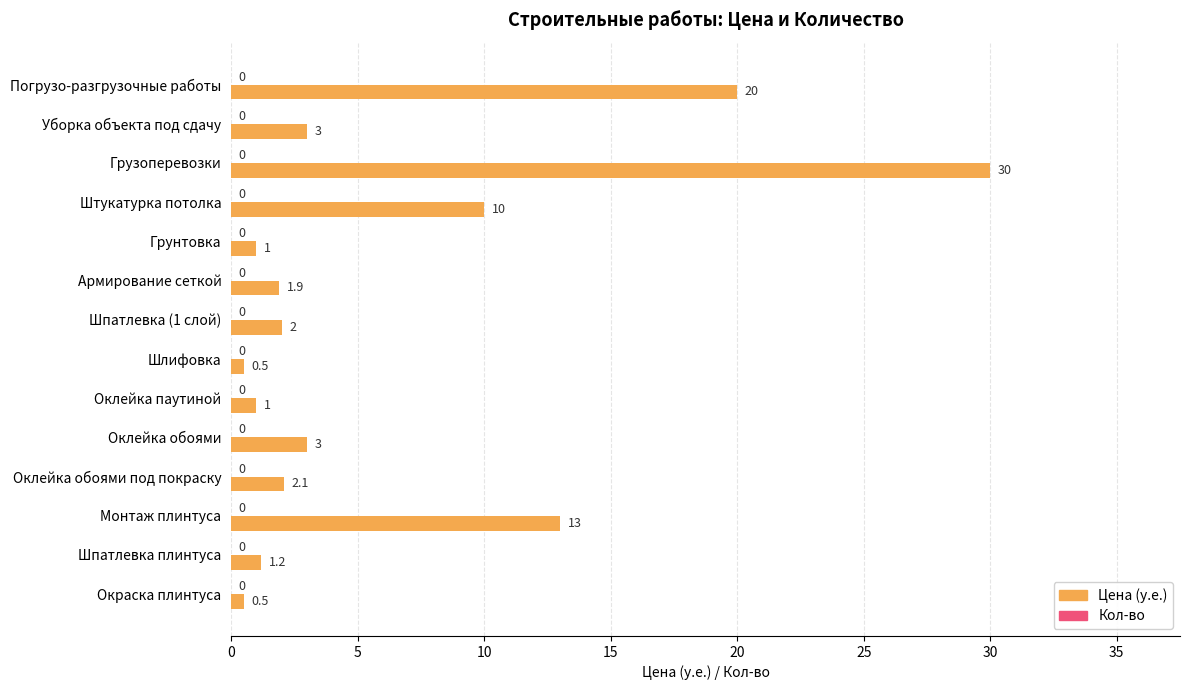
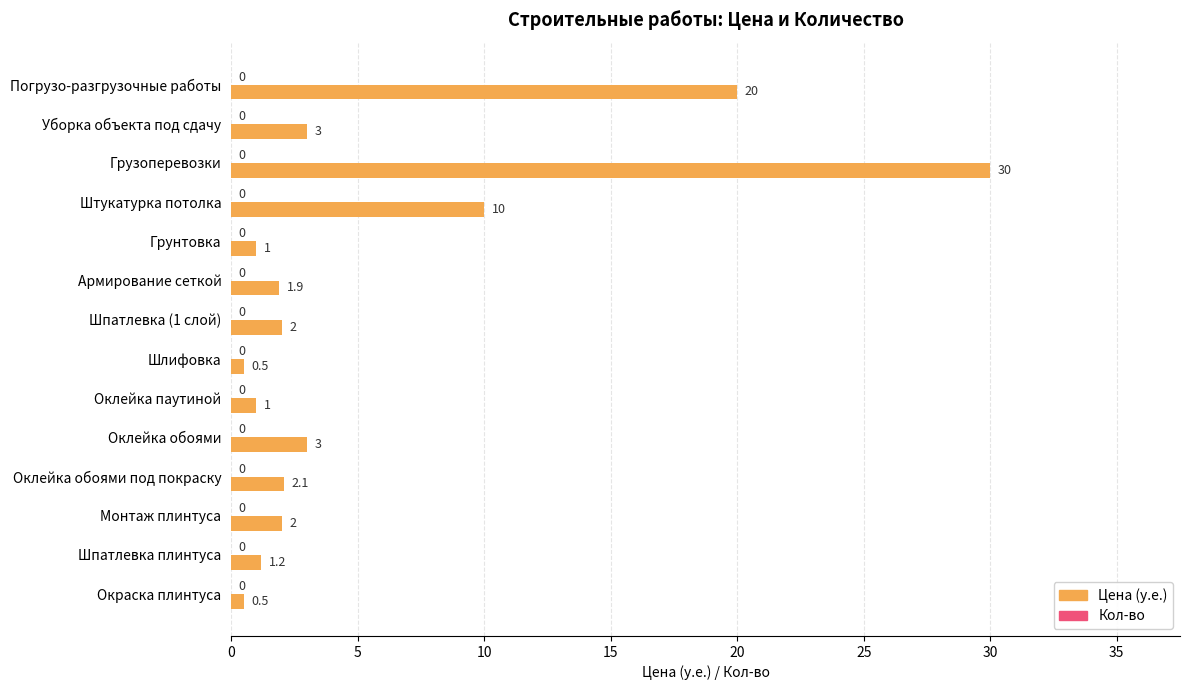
Цена (у.е.), Монтаж плинтуса: 13 -> 2
